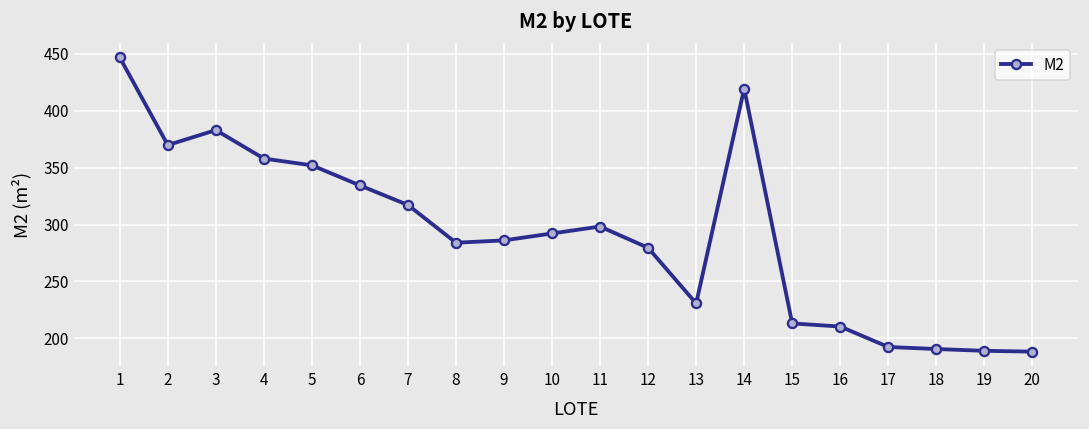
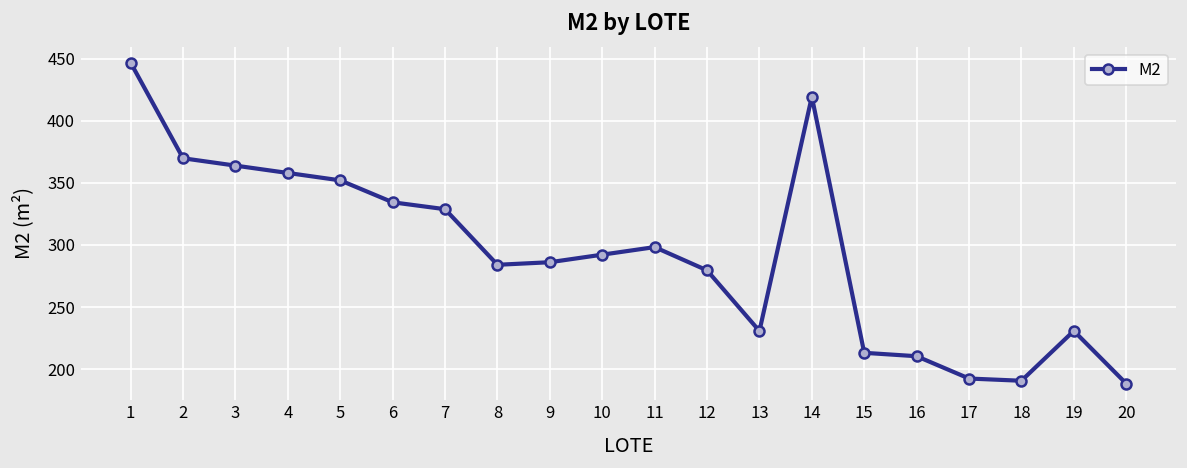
3: 383 -> 364
7: 317 -> 329
19: 189 -> 231
